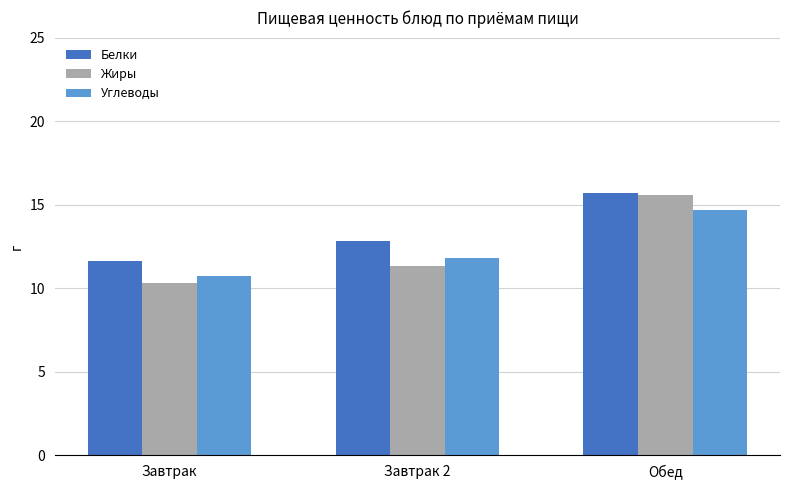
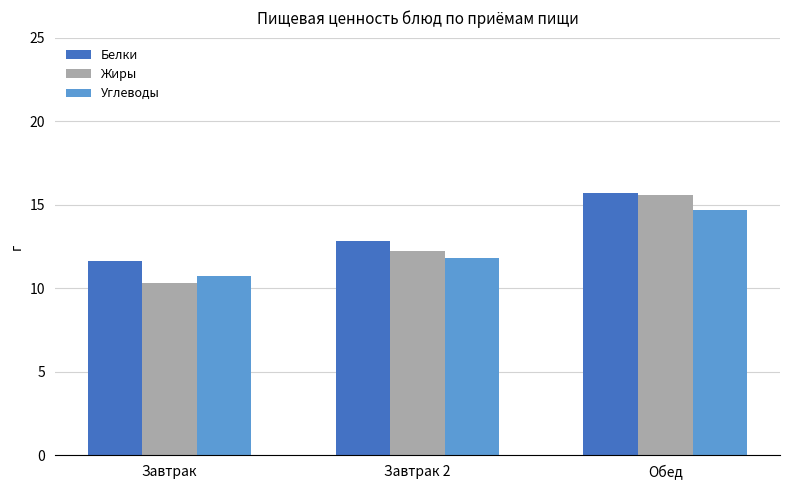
Жиры, Завтрак 2: 11.3 -> 12.2
